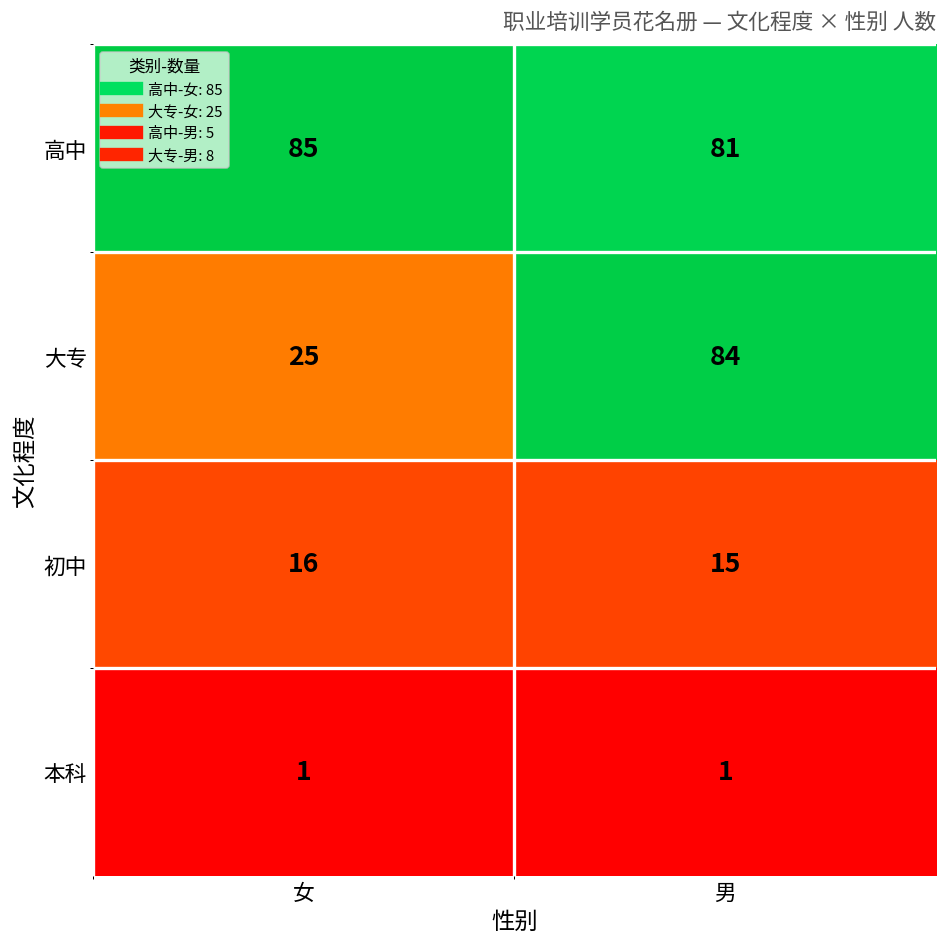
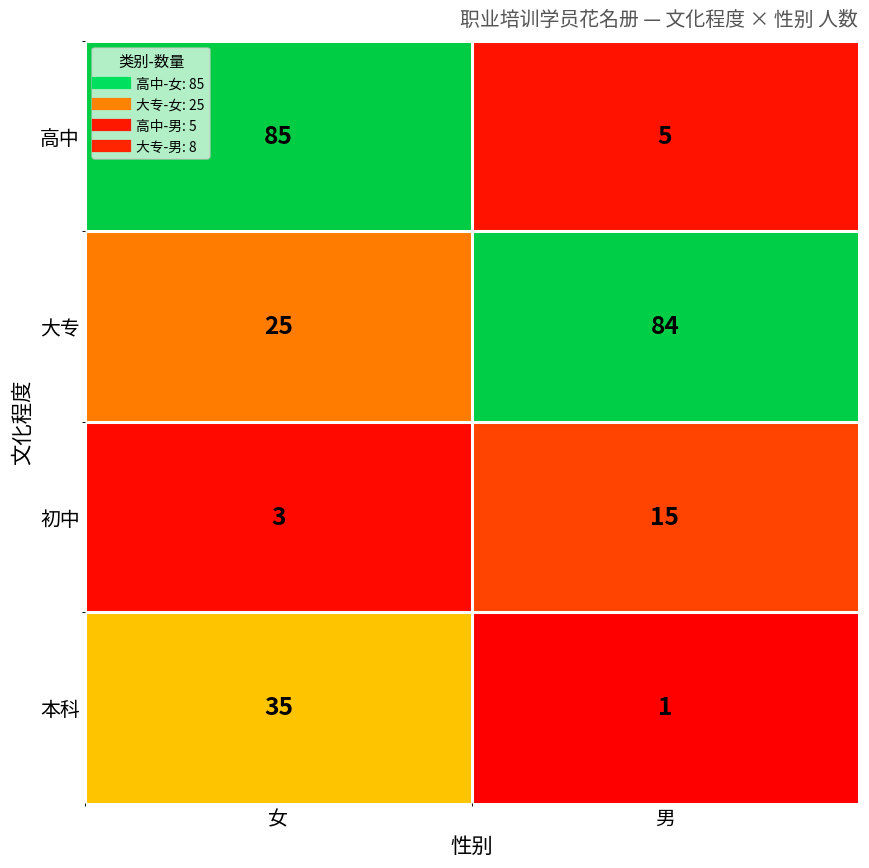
高中, 男: 81 -> 5
初中, 女: 16 -> 3
本科, 女: 1 -> 35
